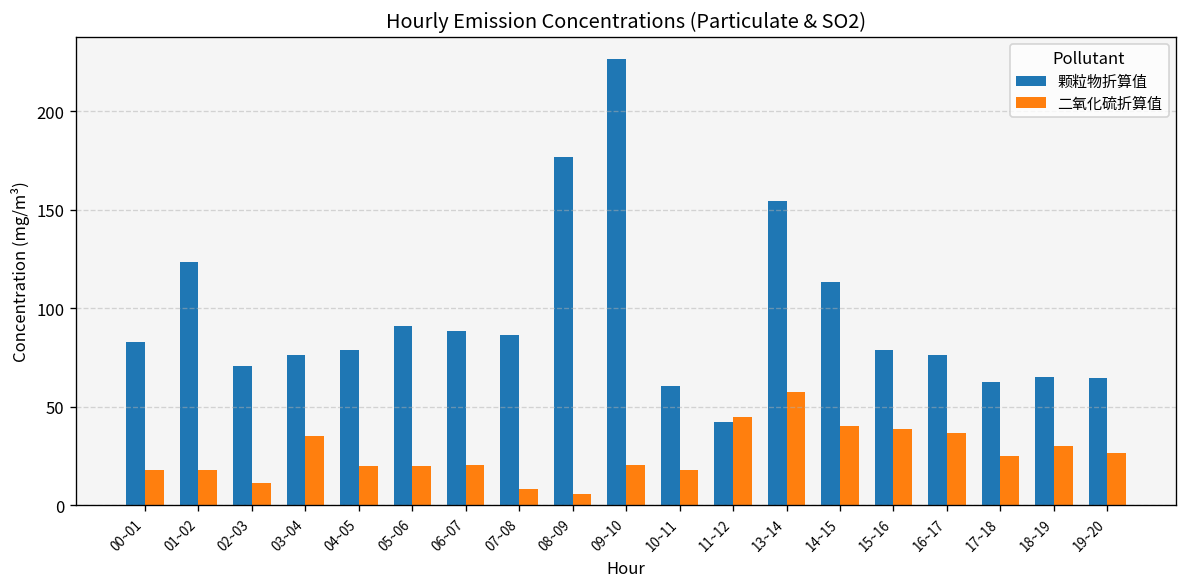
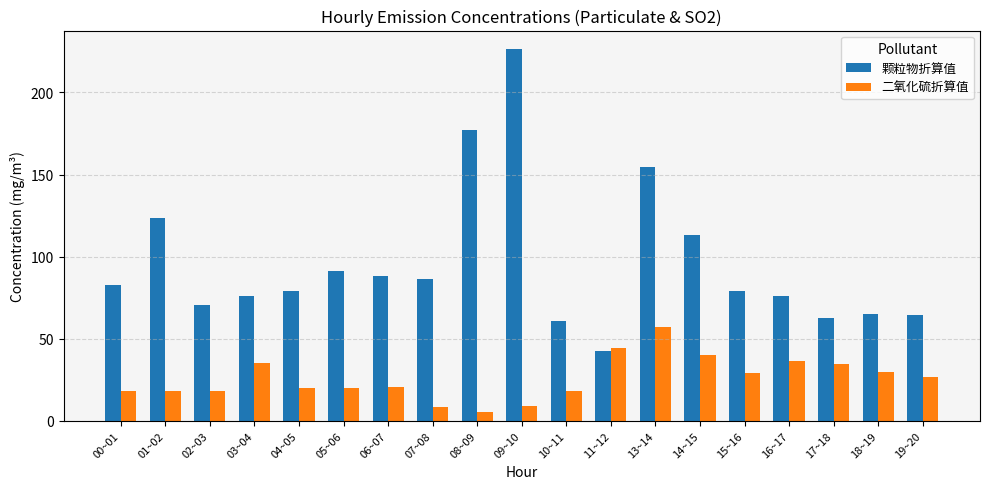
二氧化硫折算值, 02~03: 11 -> 18
二氧化硫折算值, 09~10: 20 -> 9
二氧化硫折算值, 15~16: 39 -> 29
二氧化硫折算值, 17~18: 25 -> 35
